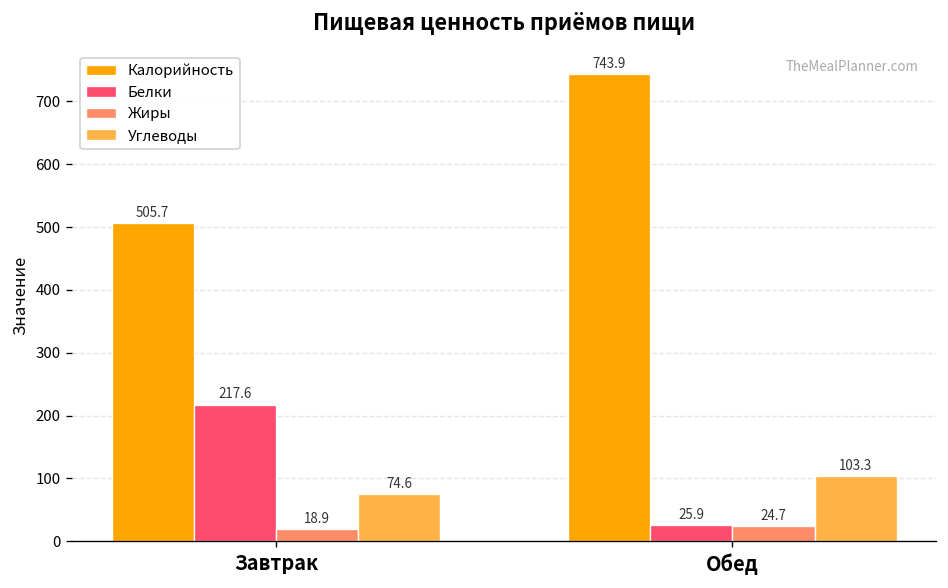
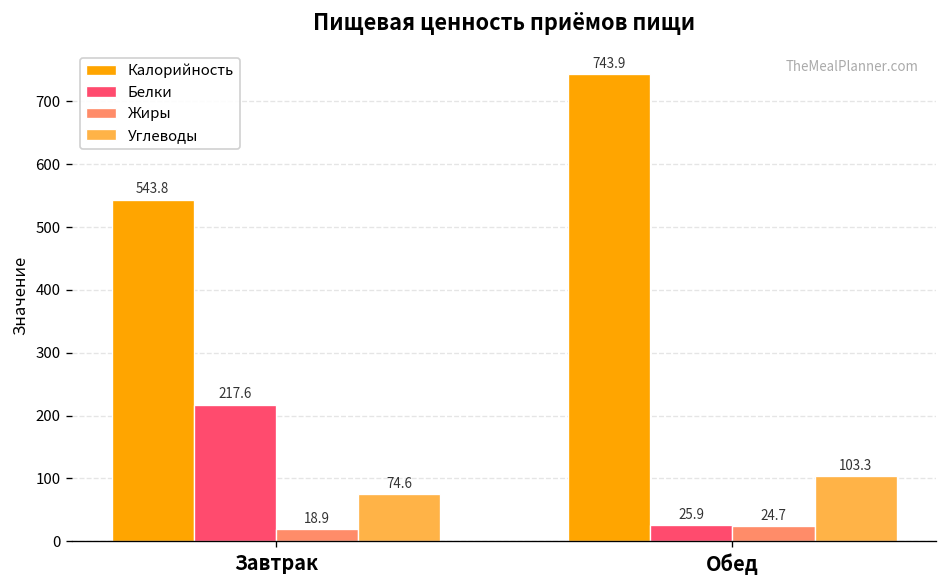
Калорийность, Завтрак: 505.7 -> 543.8
